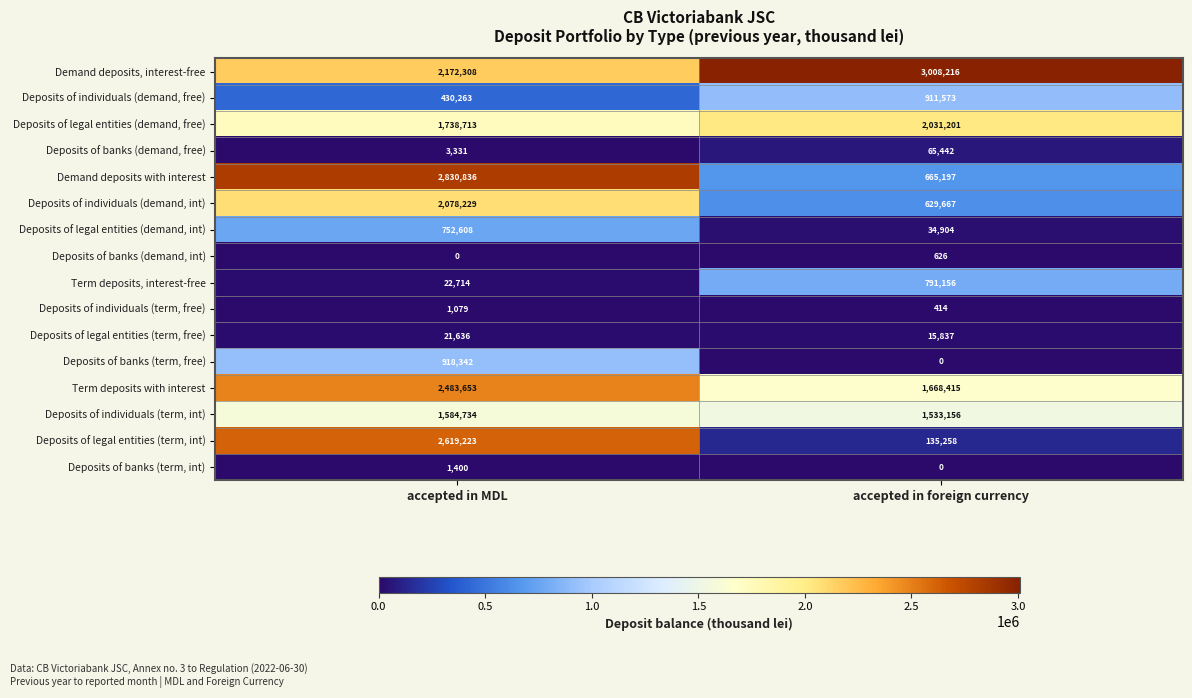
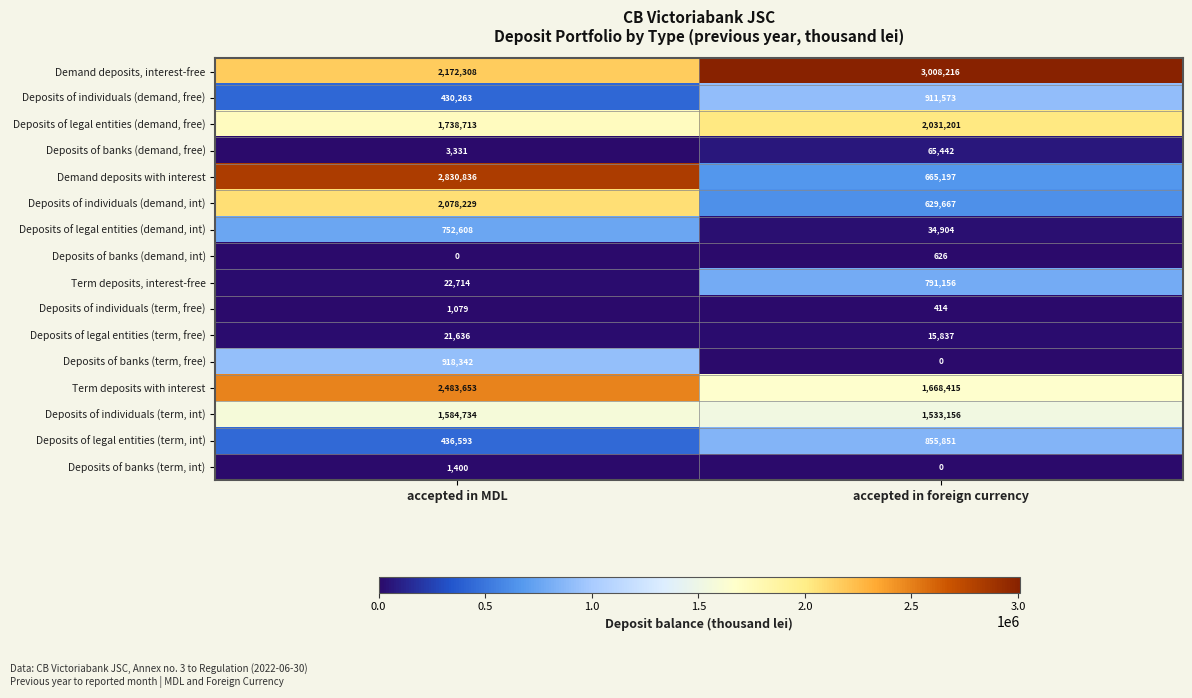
Deposits of legal entities (term, int), accepted in MDL: 2,619,223 -> 436,593
Deposits of legal entities (term, int), accepted in foreign currency: 135,258 -> 855,851
